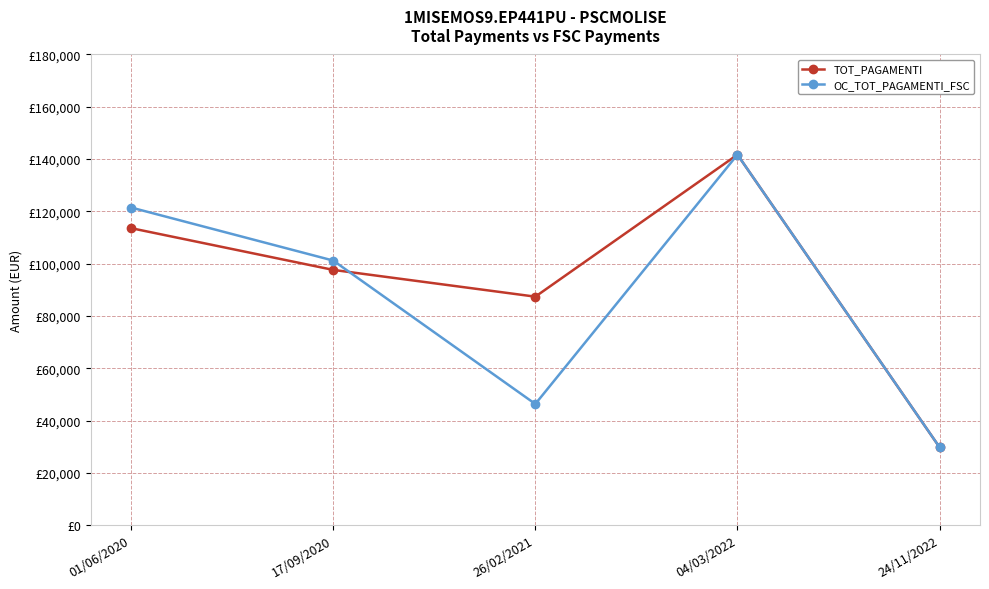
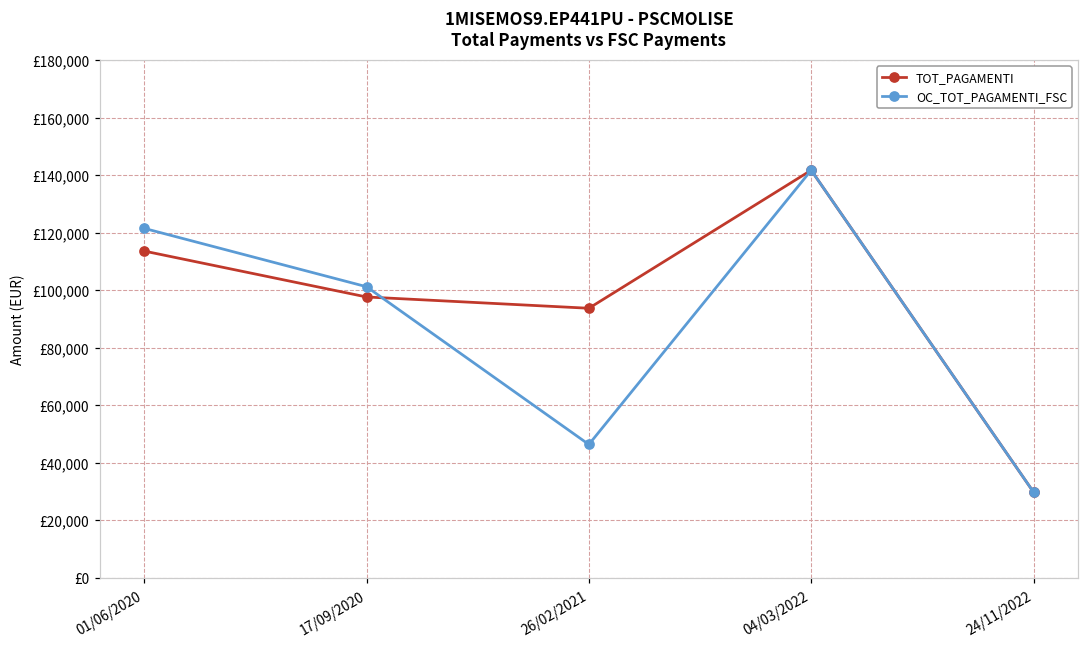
TOT_PAGAMENTI, 26/02/2021: £87,000 -> £94,000
